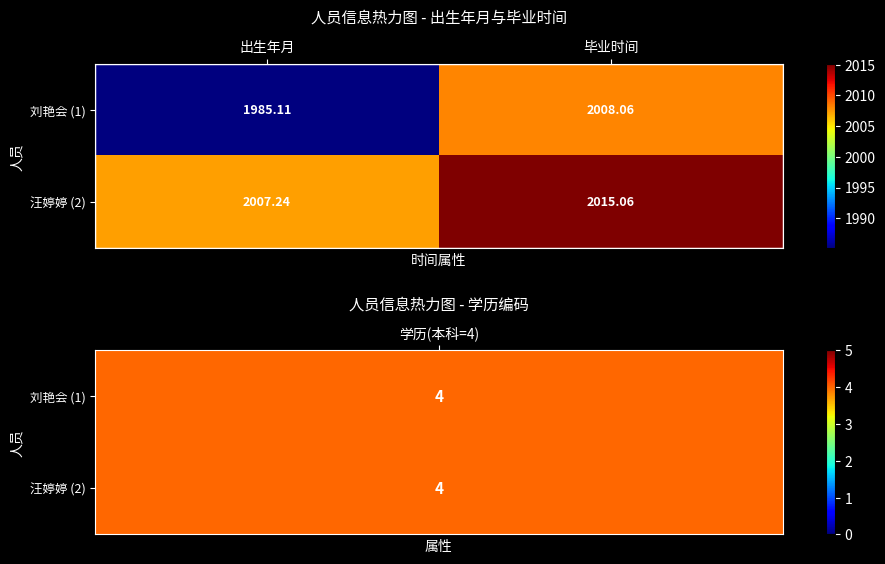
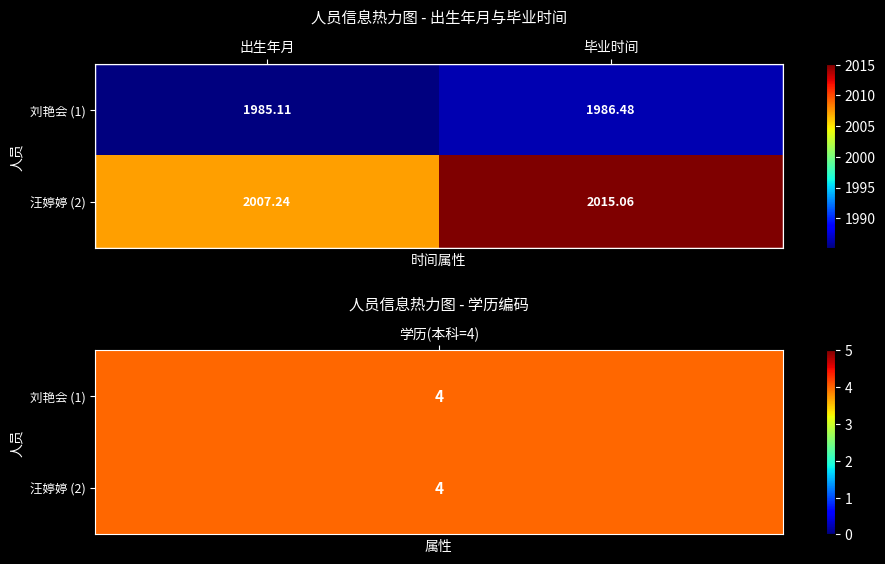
人员信息热力图 - 出生年月与毕业时间, 刘艳会 (1), 毕业时间: 2008.06 -> 1986.48
